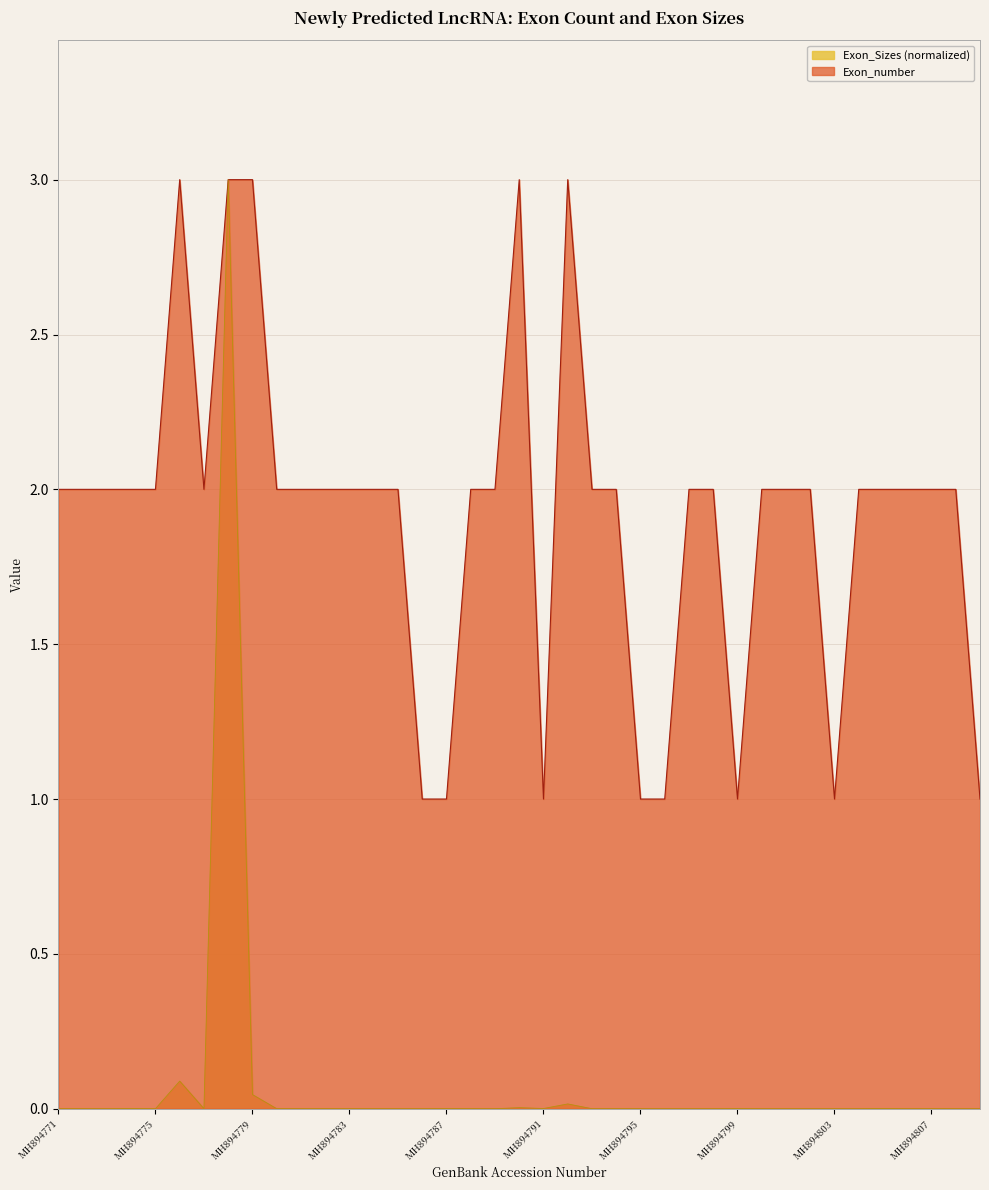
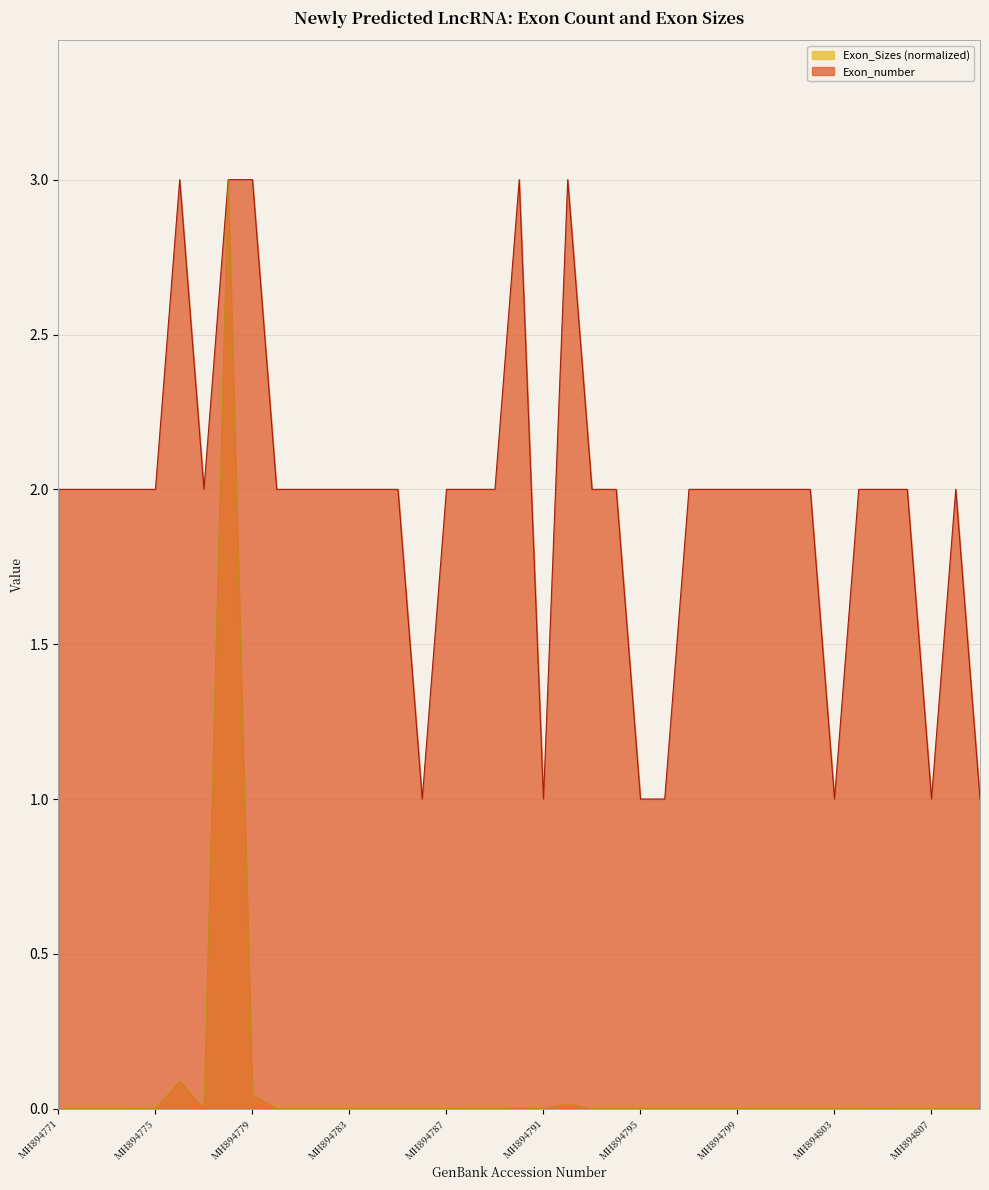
Exon_number, MH894787: 1 -> 2
Exon_number, MH894799: 1 -> 2
Exon_number, MH894807: 2 -> 1
